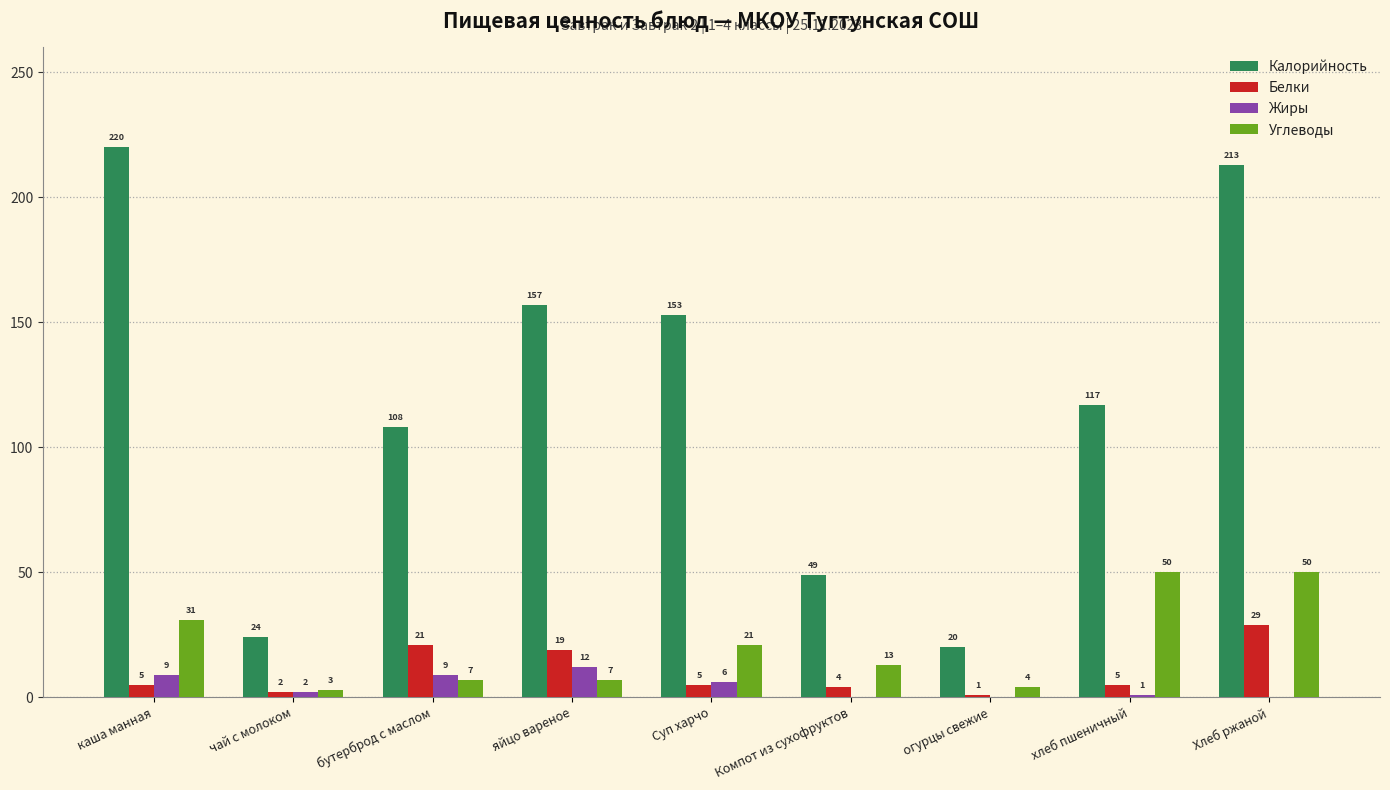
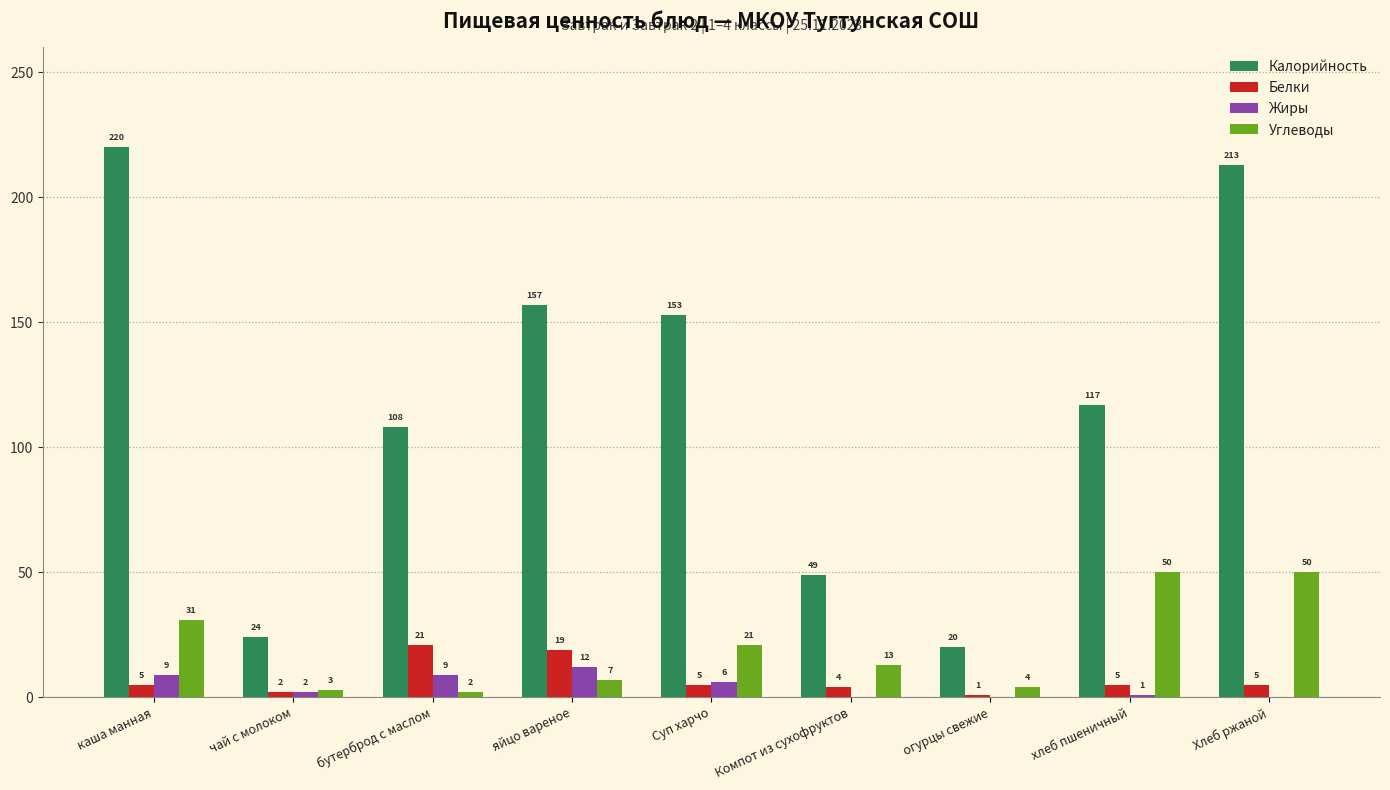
Углеводы, бутерброд с маслом: 7 -> 2
Белки, Хлеб ржаной: 29 -> 5
